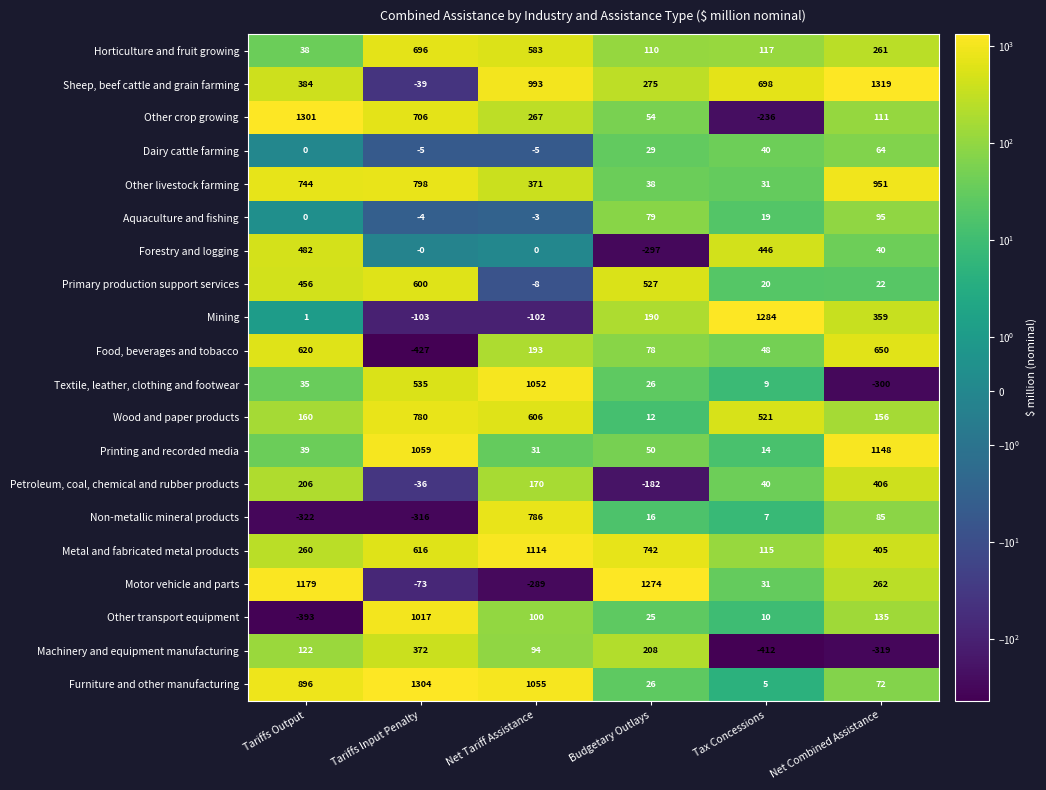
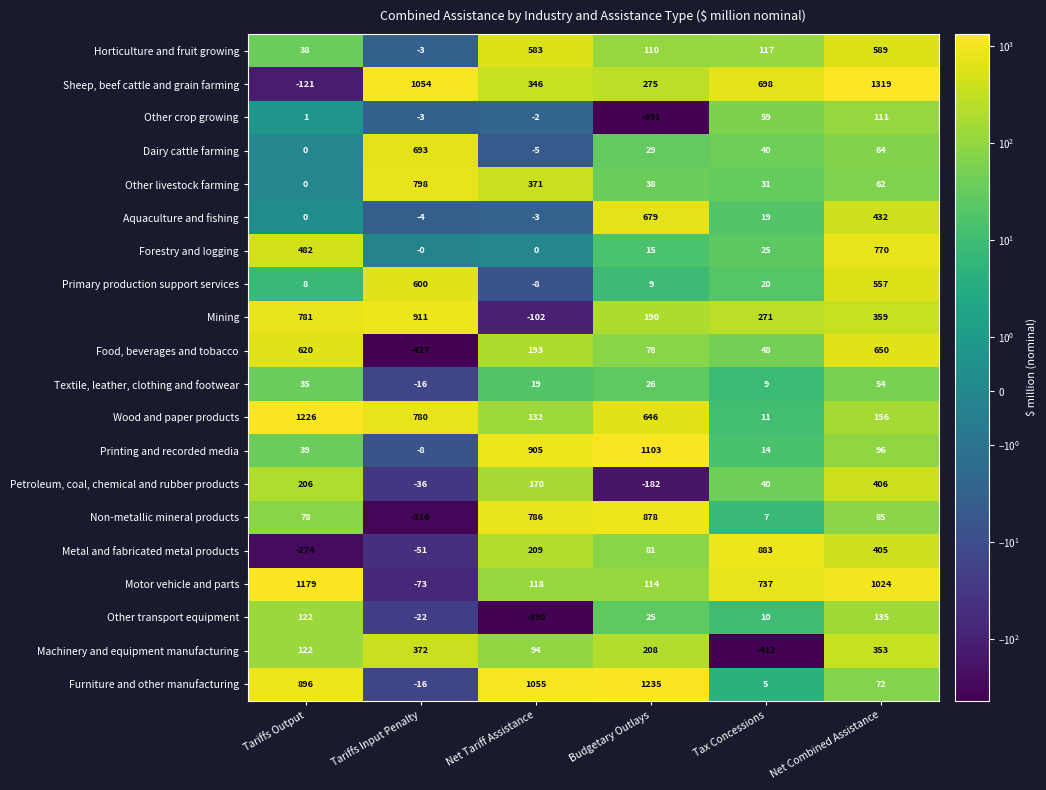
Horticulture and fruit growing, Tariffs Input Penalty: 696 -> -3
Horticulture and fruit growing, Net Combined Assistance: 261 -> 589
Sheep, beef cattle and grain farming, Tariffs Output: 384 -> -121
Sheep, beef cattle and grain farming, Tariffs Input Penalty: -39 -> 1054
Sheep, beef cattle and grain farming, Net Tariff Assistance: 993 -> 346
Other crop growing, Tariffs Output: 1301 -> 1
Other crop growing, Tariffs Input Penalty: 706 -> -3
Other crop growing, Net Tariff Assistance: 267 -> -2
Other crop growing, Budgetary Outlays: 54 -> -391
Other crop growing, Tax Concessions: -236 -> 59
Dairy cattle farming, Tariffs Input Penalty: -5 -> 693
Other livestock farming, Tariffs Output: 744 -> 0
Other livestock farming, Net Combined Assistance: 951 -> 62
Aquaculture and fishing, Budgetary Outlays: 79 -> 679
Aquaculture and fishing, Net Combined Assistance: 95 -> 432
Forestry and logging, Budgetary Outlays: -297 -> 15
Forestry and logging, Tax Concessions: 446 -> 25
Forestry and logging, Net Combined Assistance: 40 -> 770
Primary production support services, Tariffs Output: 456 -> 8
Primary production support services, Budgetary Outlays: 527 -> 9
Primary production support services, Net Combined Assistance: 22 -> 557
Mining, Tariffs Output: 1 -> 781
Mining, Tariffs Input Penalty: -103 -> 911
Mining, Tax Concessions: 1284 -> 271
Textile, leather, clothing and footwear, Tariffs Input Penalty: 535 -> -16
Textile, leather, clothing and footwear, Net Tariff Assistance: 1052 -> 19
Textile, leather, clothing and footwear, Net Combined Assistance: -300 -> 54
Wood and paper products, Tariffs Output: 160 -> 1226
Wood and paper products, Net Tariff Assistance: 606 -> 132
Wood and paper products, Budgetary Outlays: 12 -> 646
Wood and paper products, Tax Concessions: 521 -> 11
Printing and recorded media, Tariffs Input Penalty: 1059 -> -8
Printing and recorded media, Net Tariff Assistance: 31 -> 905
Printing and recorded media, Budgetary Outlays: 50 -> 1103
Printing and recorded media, Net Combined Assistance: 1148 -> 96
Non-metallic mineral products, Tariffs Output: -322 -> 78
Non-metallic mineral products, Budgetary Outlays: 16 -> 878
Metal and fabricated metal products, Tariffs Output: 260 -> -274
Metal and fabricated metal products, Tariffs Input Penalty: 616 -> -51
Metal and fabricated metal products, Net Tariff Assistance: 1114 -> 209
Metal and fabricated metal products, Budgetary Outlays: 742 -> 81
Metal and fabricated metal products, Tax Concessions: 115 -> 883
Motor vehicle and parts, Net Tariff Assistance: -289 -> 118
Motor vehicle and parts, Budgetary Outlays: 1274 -> 114
Motor vehicle and parts, Tax Concessions: 31 -> 737
Motor vehicle and parts, Net Combined Assistance: 262 -> 1024
Other transport equipment, Tariffs Output: -393 -> 122
Other transport equipment, Tariffs Input Penalty: 1017 -> -22
Other transport equipment, Net Tariff Assistance: 100 -> -390
Machinery and equipment manufacturing, Net Combined Assistance: -319 -> 353
Furniture and other manufacturing, Tariffs Input Penalty: 1304 -> -16
Furniture and other manufacturing, Budgetary Outlays: 26 -> 1235
